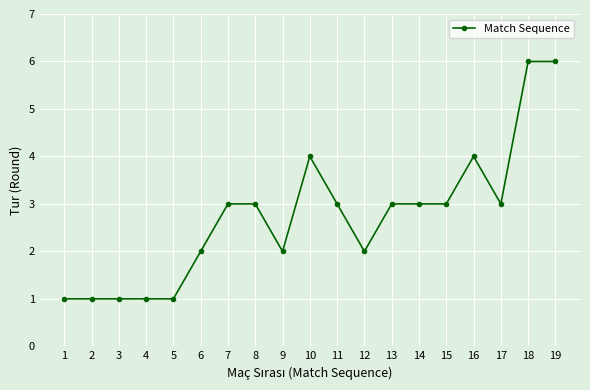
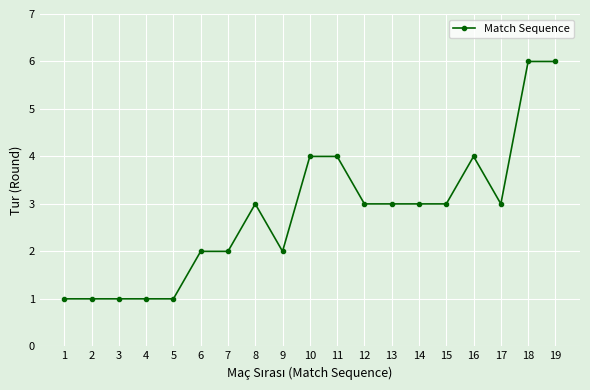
7: 3 -> 2
11: 3 -> 4
12: 2 -> 3
